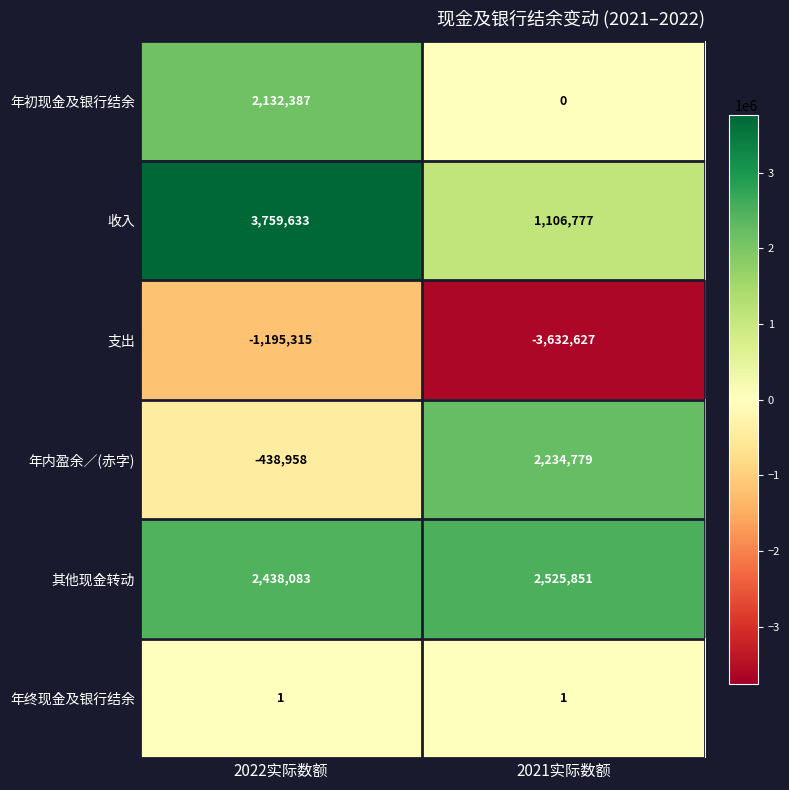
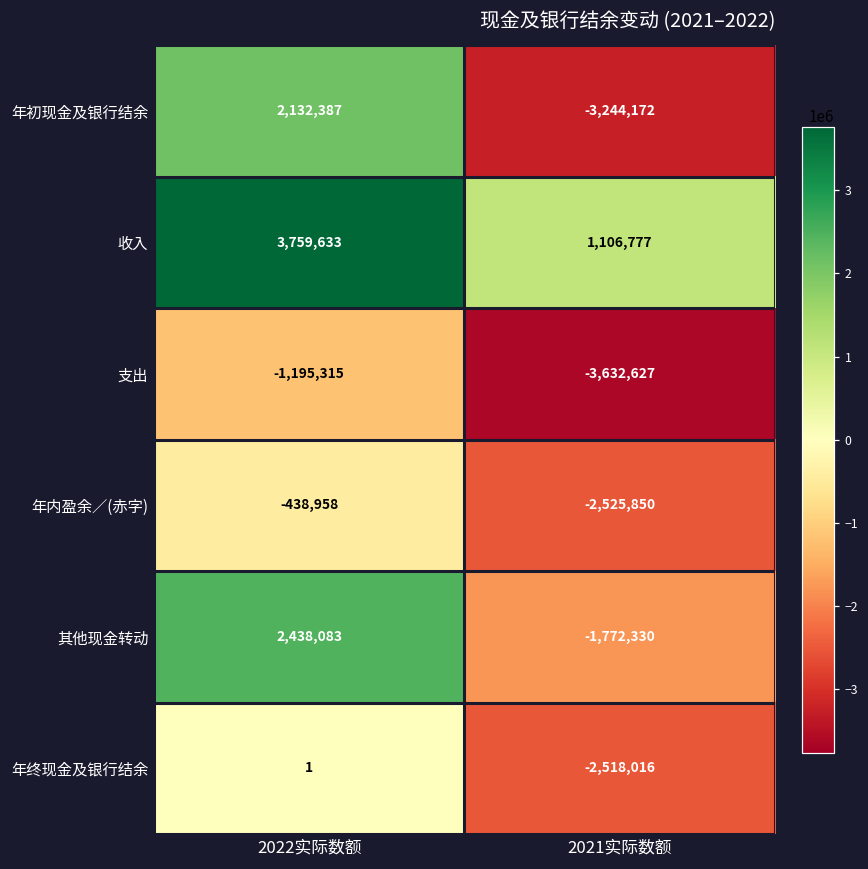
年初现金及银行结余, 2021实际数额: 0 -> -3,244,172
年内盈余／(赤字), 2021实际数额: 2,234,779 -> -2,525,850
其他现金转动, 2021实际数额: 2,525,851 -> -1,772,330
年终现金及银行结余, 2021实际数额: 1 -> -2,518,016
